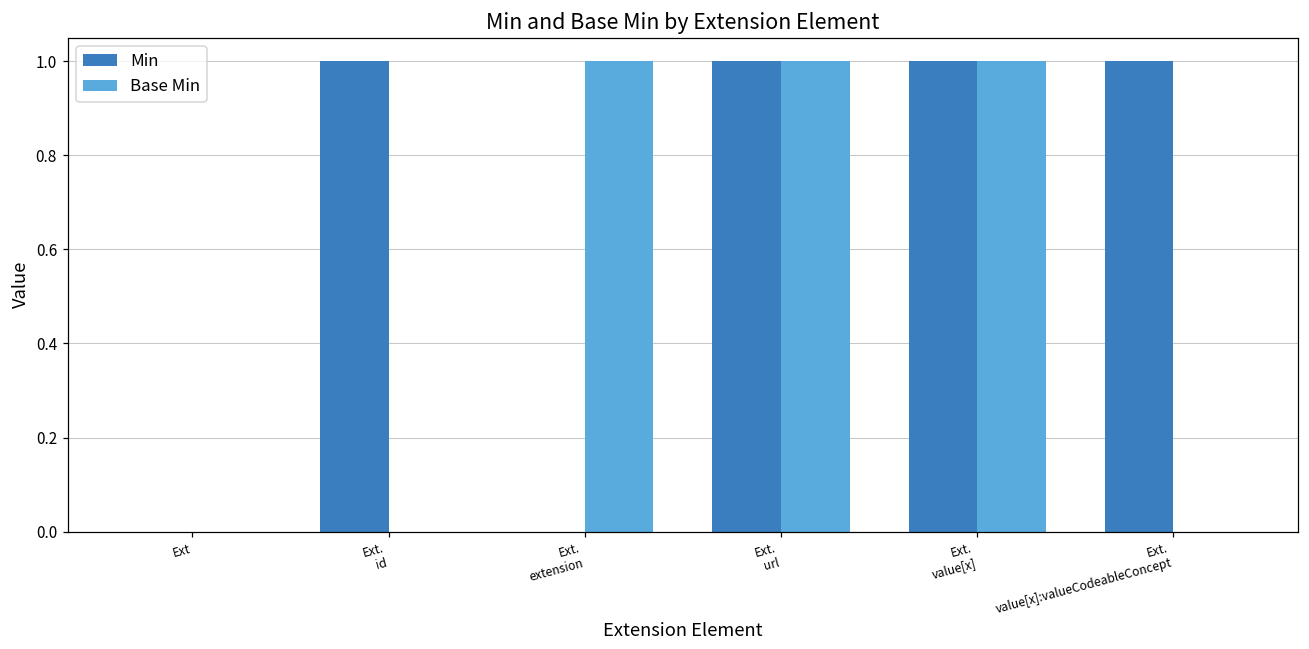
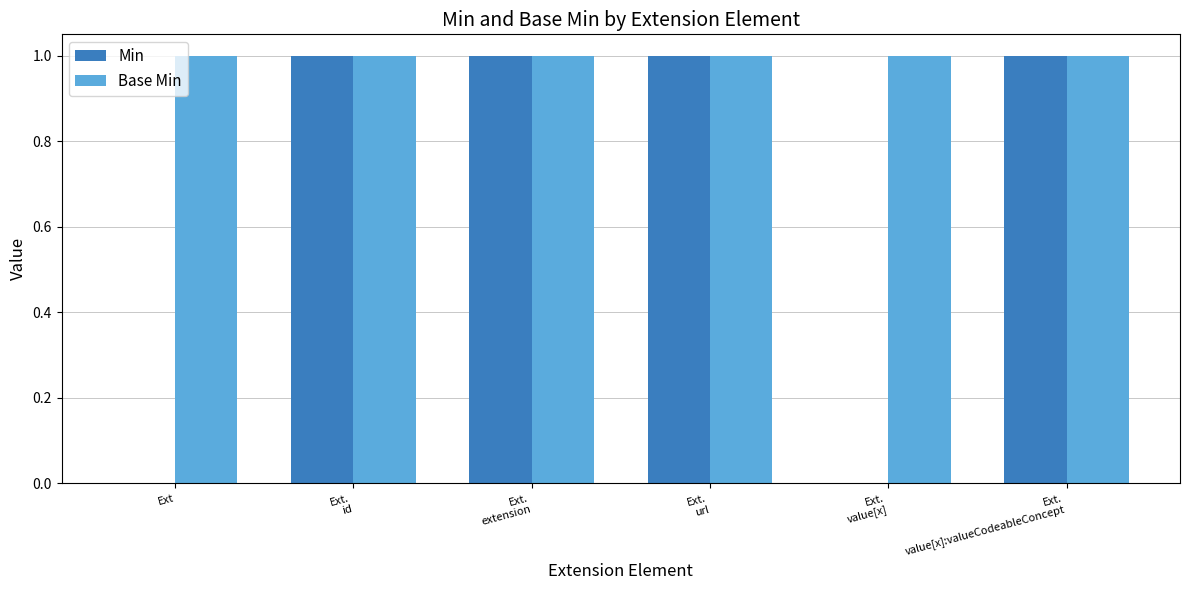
Base Min, Ext: 0 -> 1
Base Min, Ext. id: 0 -> 1
Min, Ext. extension: 0 -> 1
Min, Ext. value[x]: 1 -> 0
Base Min, Ext. value[x]:valueCodeableConcept: 0 -> 1
